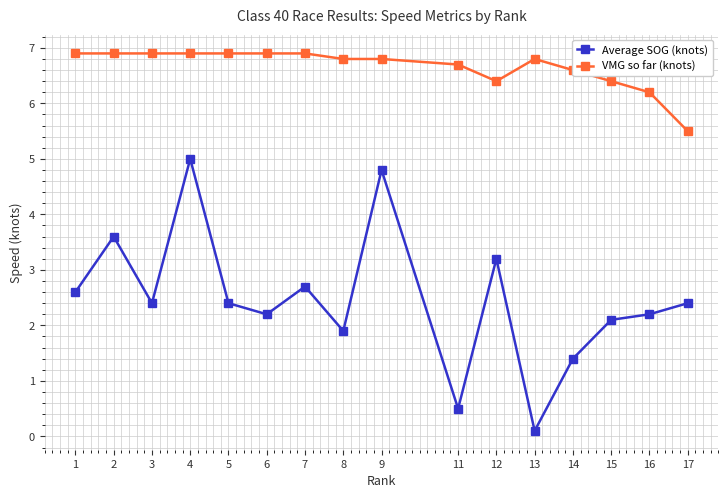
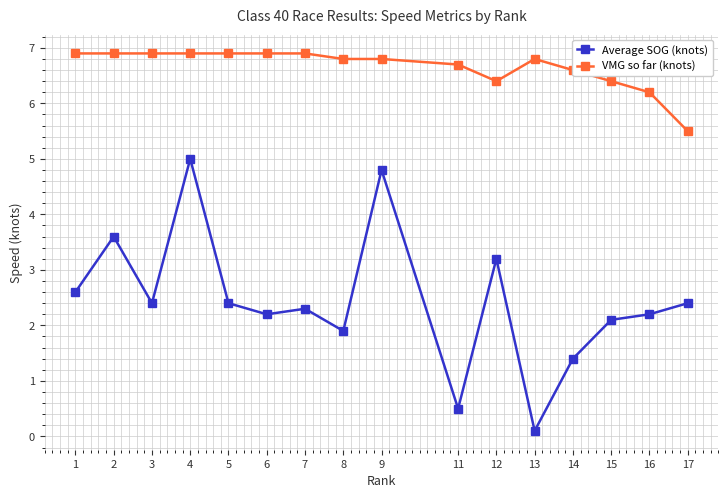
Average SOG (knots), 7: 2.7 -> 2.3
